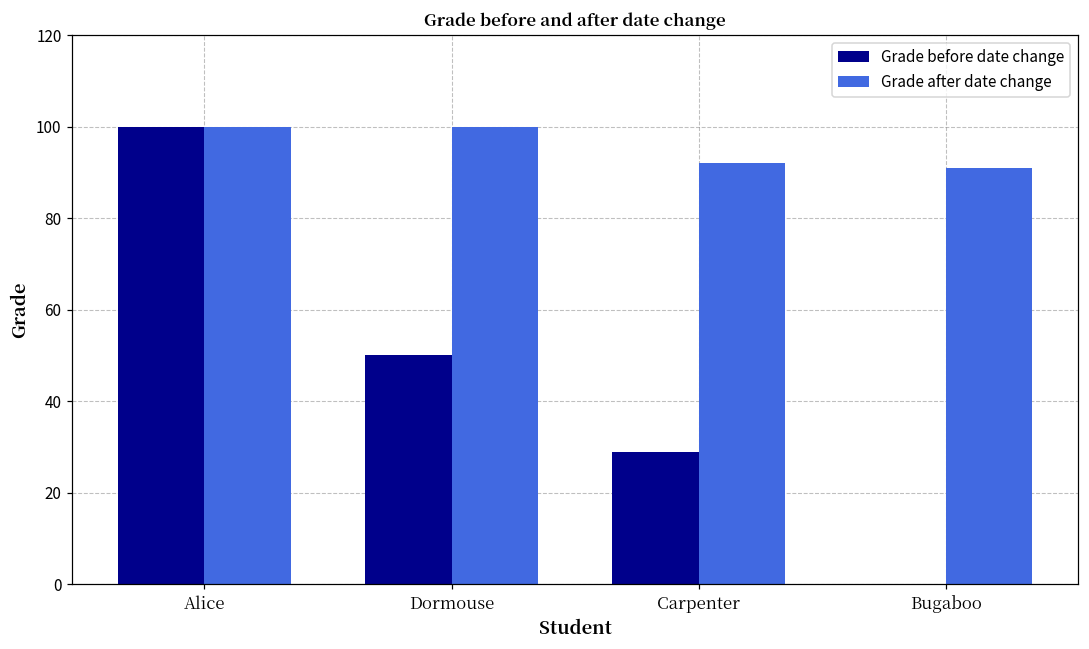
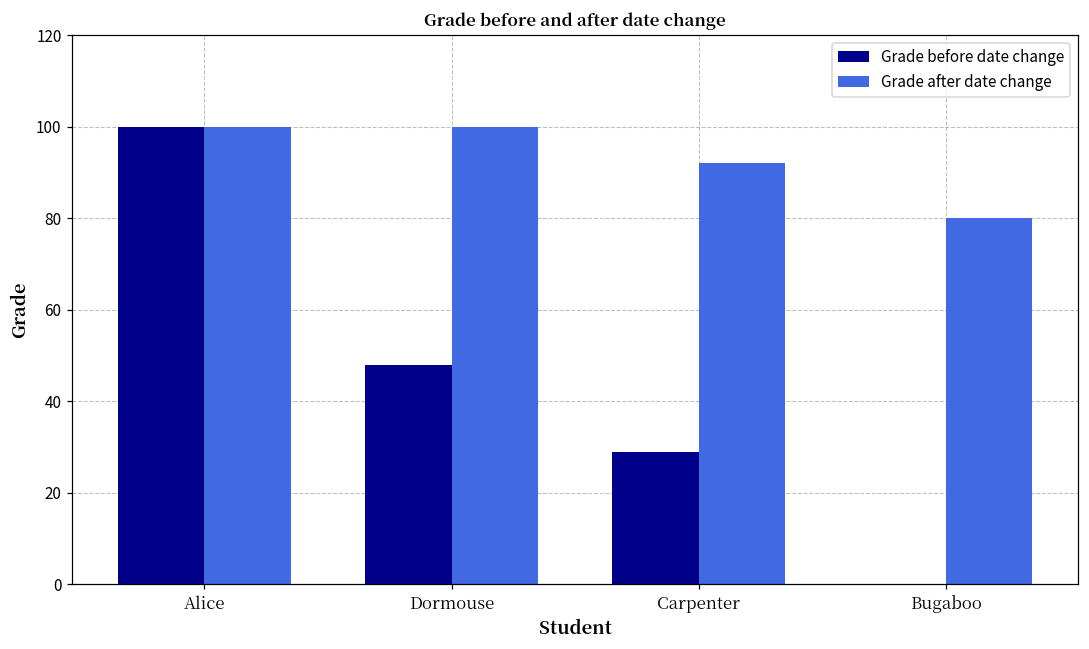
Grade before date change, Dormouse: 50 -> 48
Grade after date change, Bugaboo: 91 -> 80
